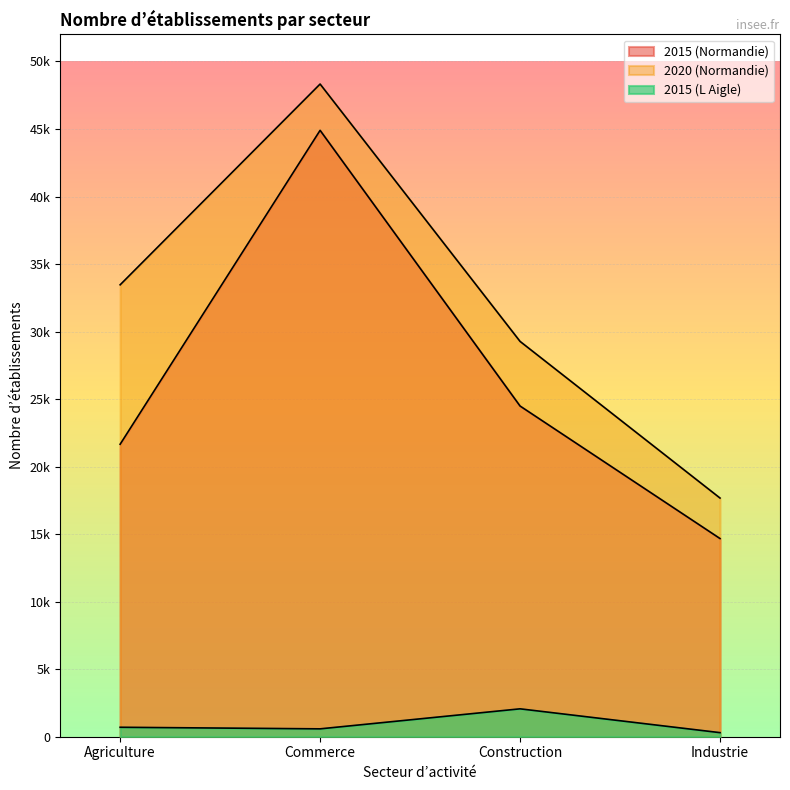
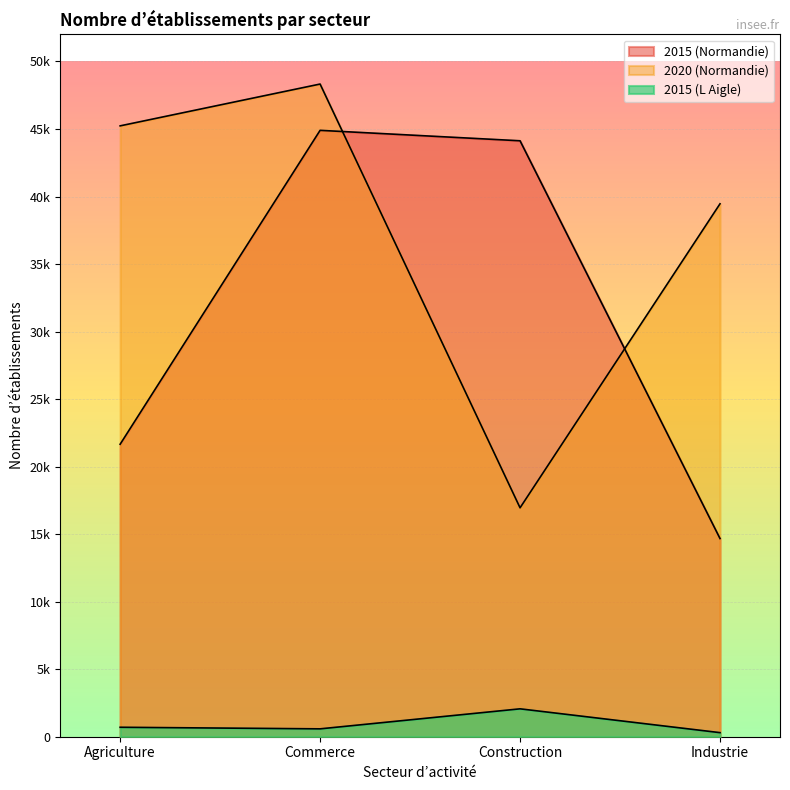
2020 (Normandie), Agriculture: 33500 -> 45200
2015 (Normandie), Construction: 24500 -> 44100
2020 (Normandie), Construction: 29300 -> 17000
2020 (Normandie), Industrie: 17700 -> 39500
